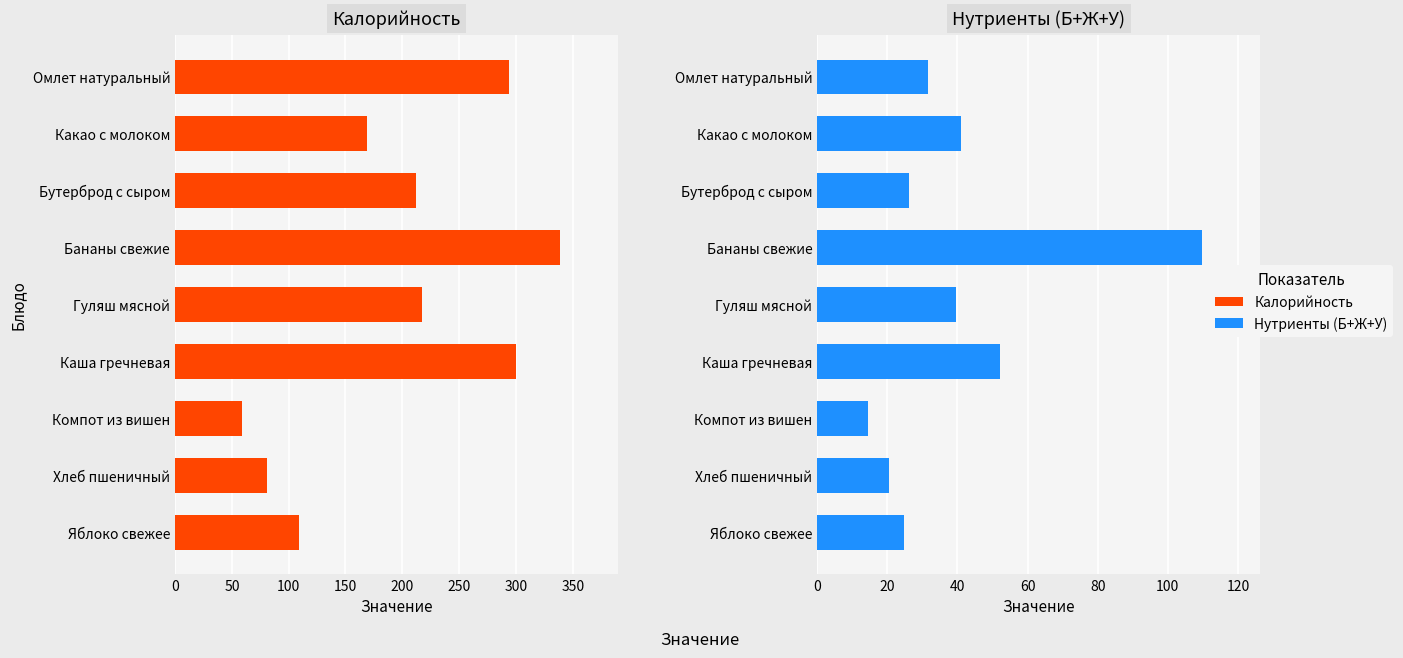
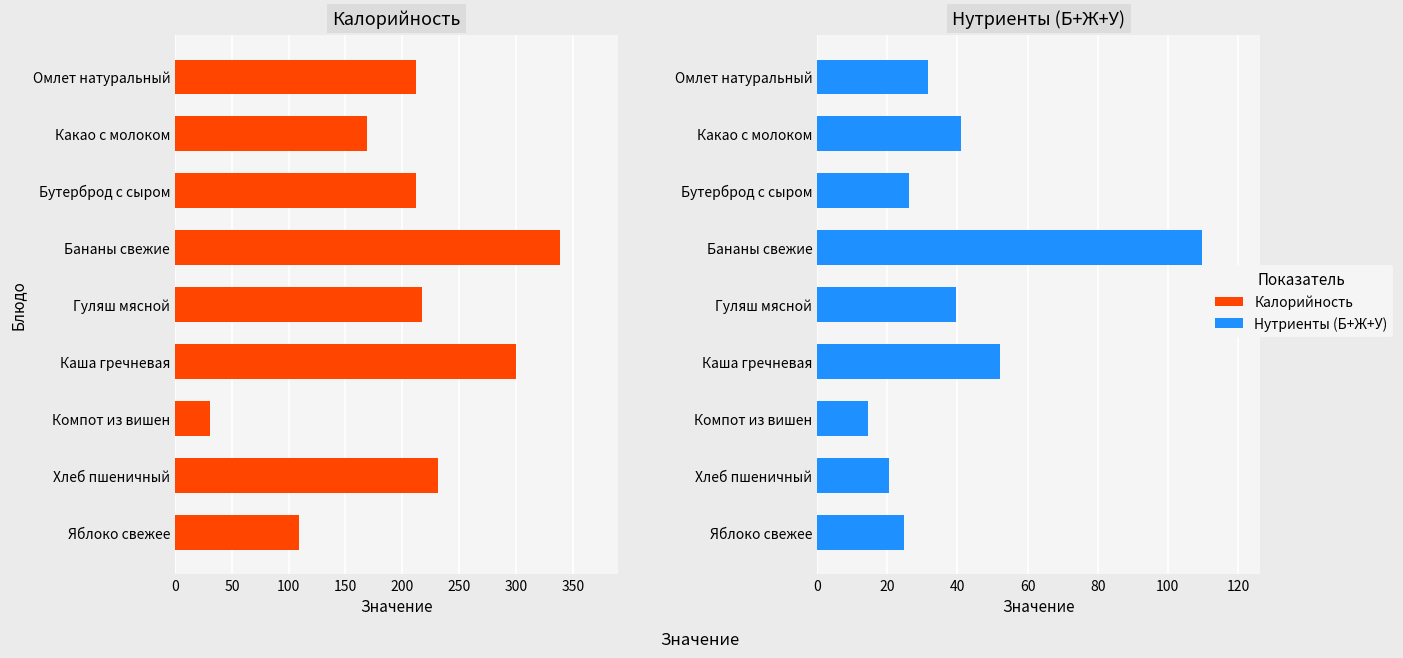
Калорийность, Омлет натуральный: 294 -> 212
Калорийность, Компот из вишен: 59 -> 31
Калорийность, Хлеб пшеничный: 81 -> 231
